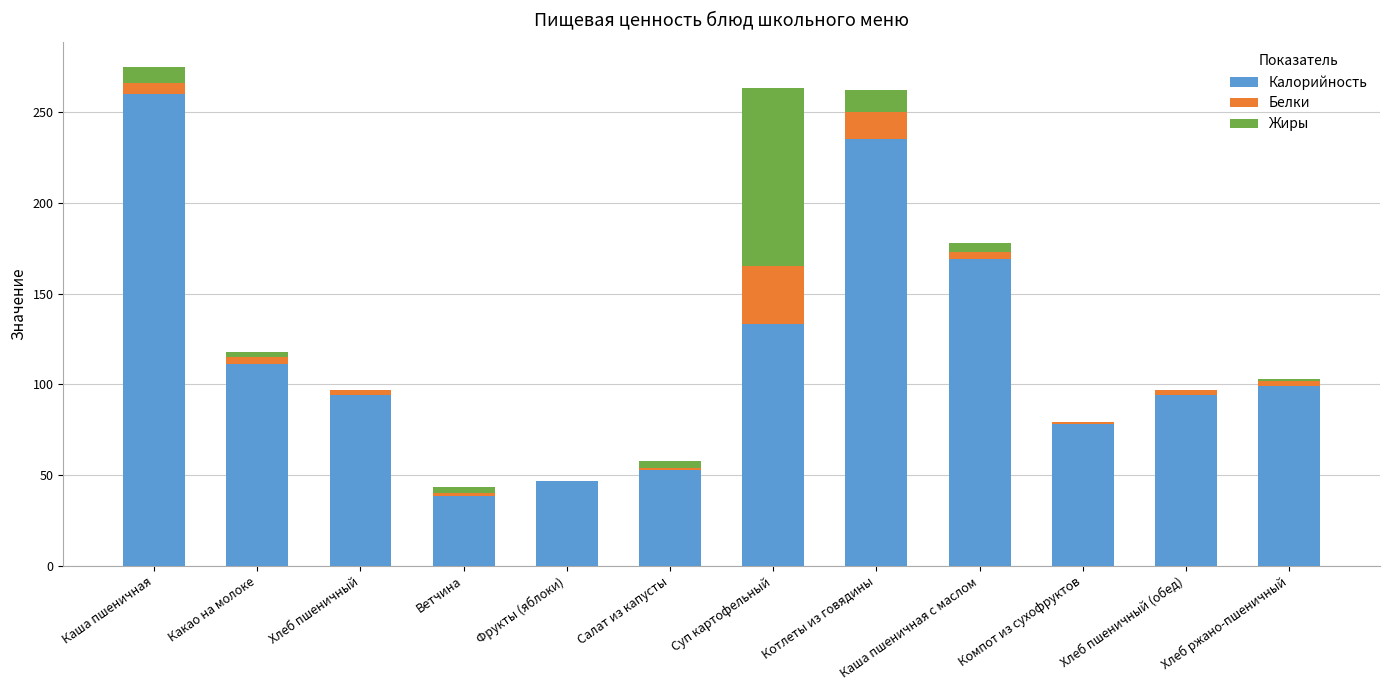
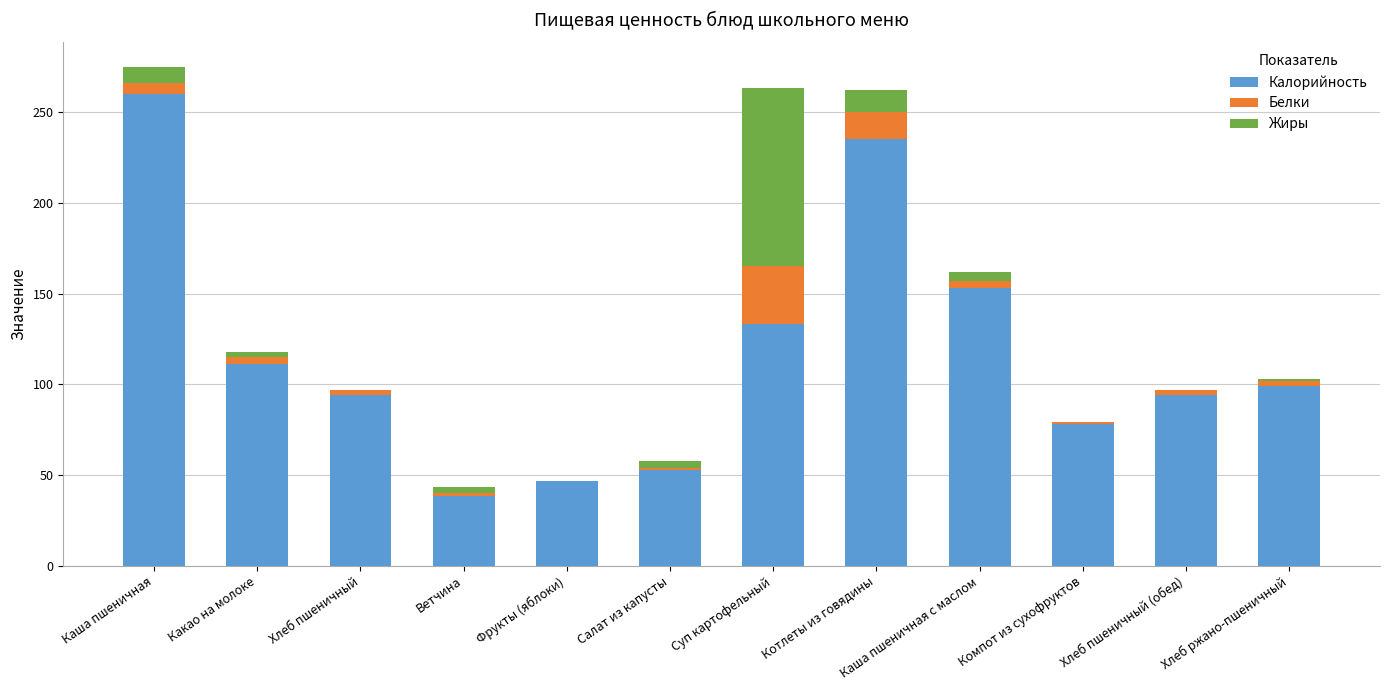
Калорийность, Каша пшеничная с маслом: 169 -> 153
